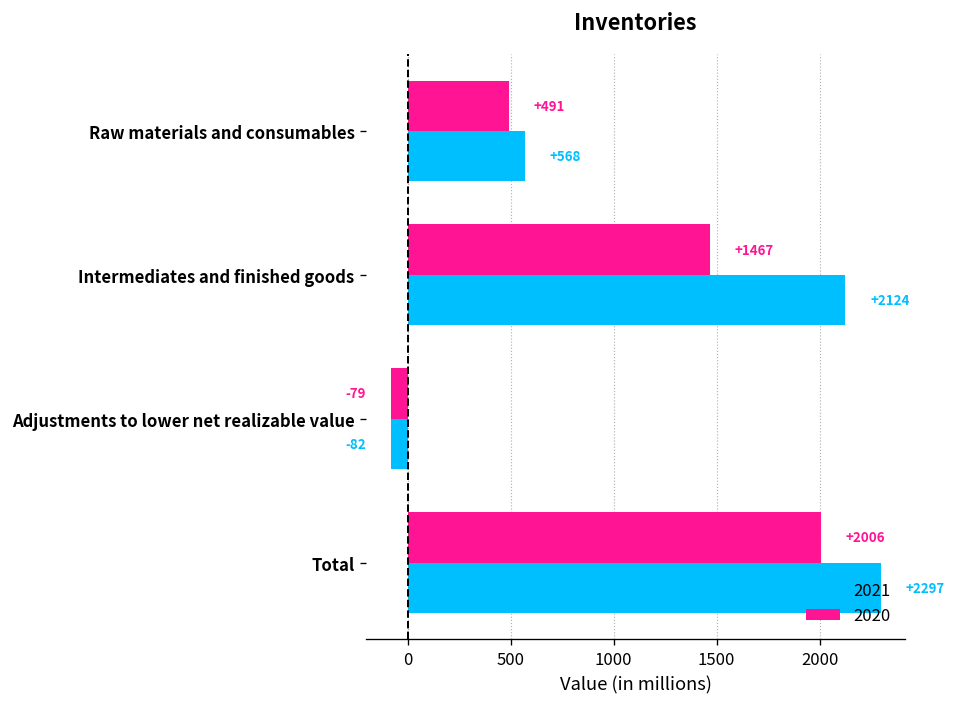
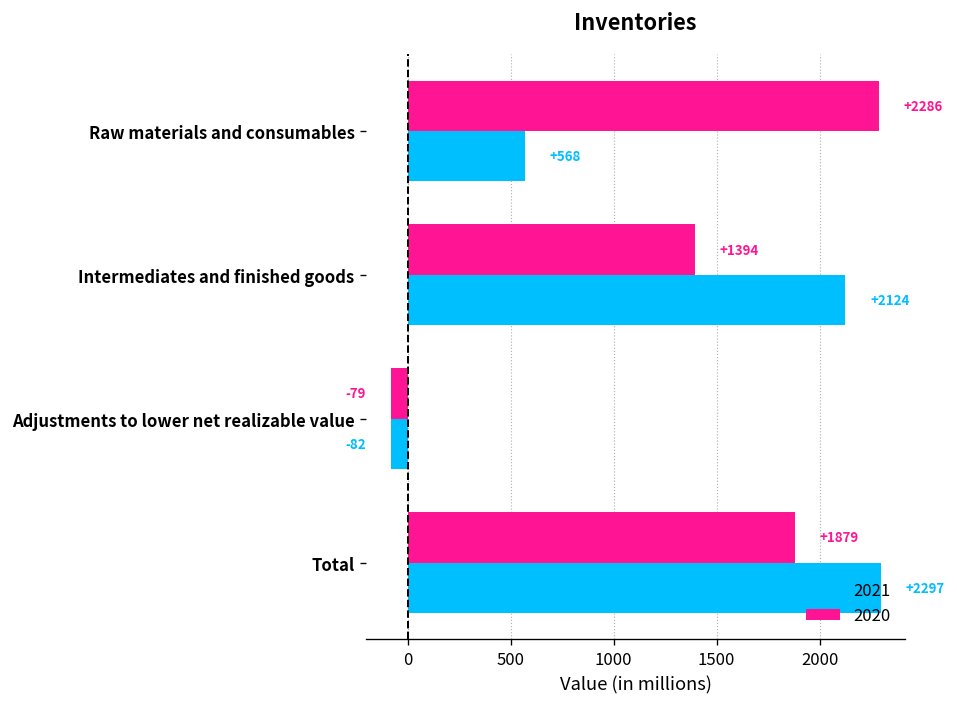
2020, Raw materials and consumables: +491 -> +2286
2020, Intermediates and finished goods: +1467 -> +1394
2020, Total: +2006 -> +1879
